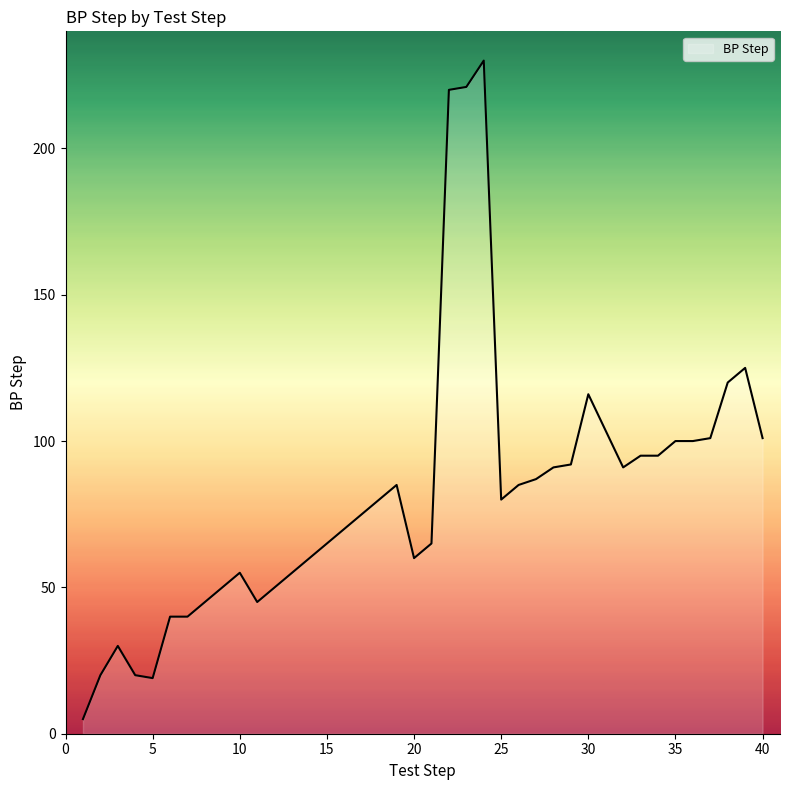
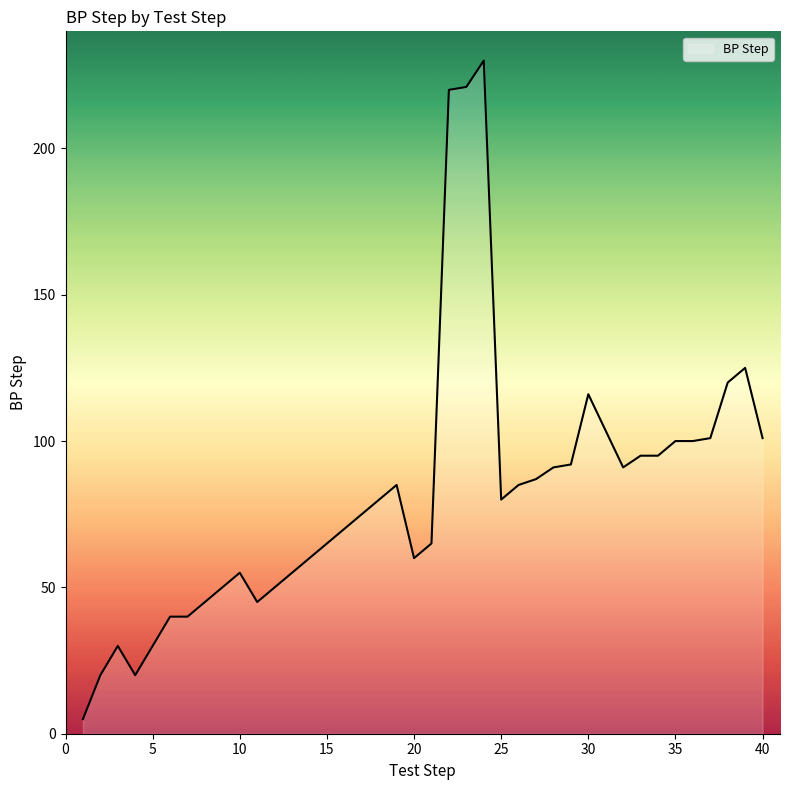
5: 19 -> 30
